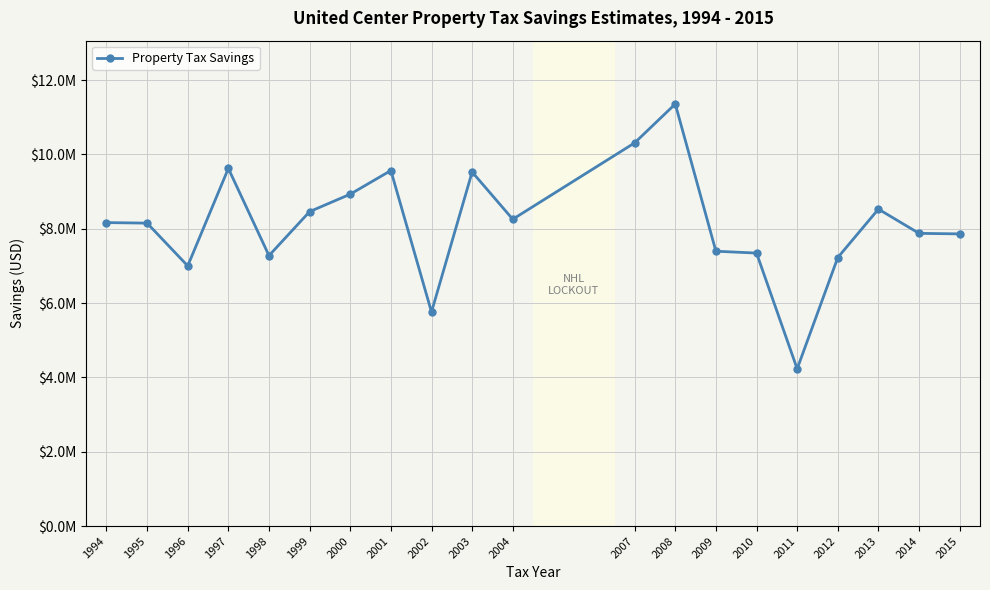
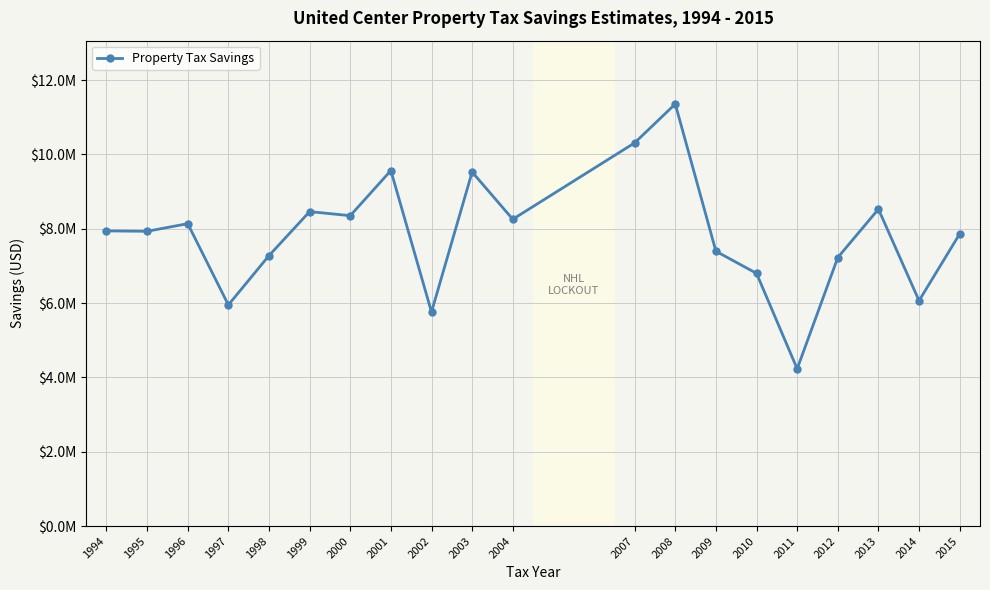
1994: $8200000 -> $7900000
1995: $8200000 -> $7900000
1996: $7000000 -> $8100000
1997: $9600000 -> $5900000
2000: $8900000 -> $8400000
2010: $7300000 -> $6800000
2014: $7900000 -> $6100000
